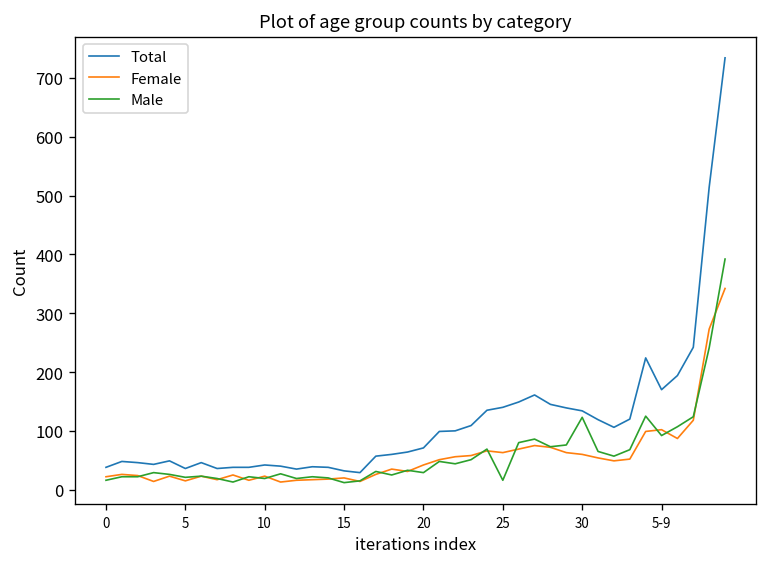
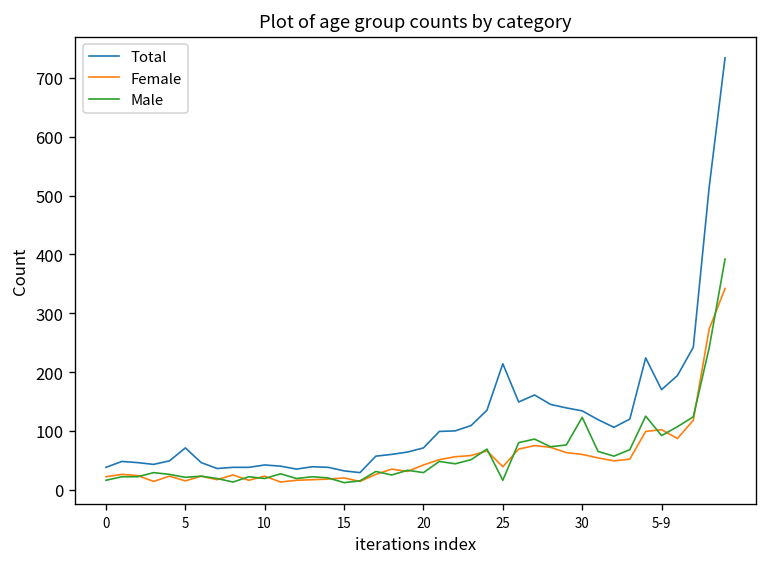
Total, 5: 40 -> 70
Total, 25: 140 -> 210
Female, 25: 60 -> 40
